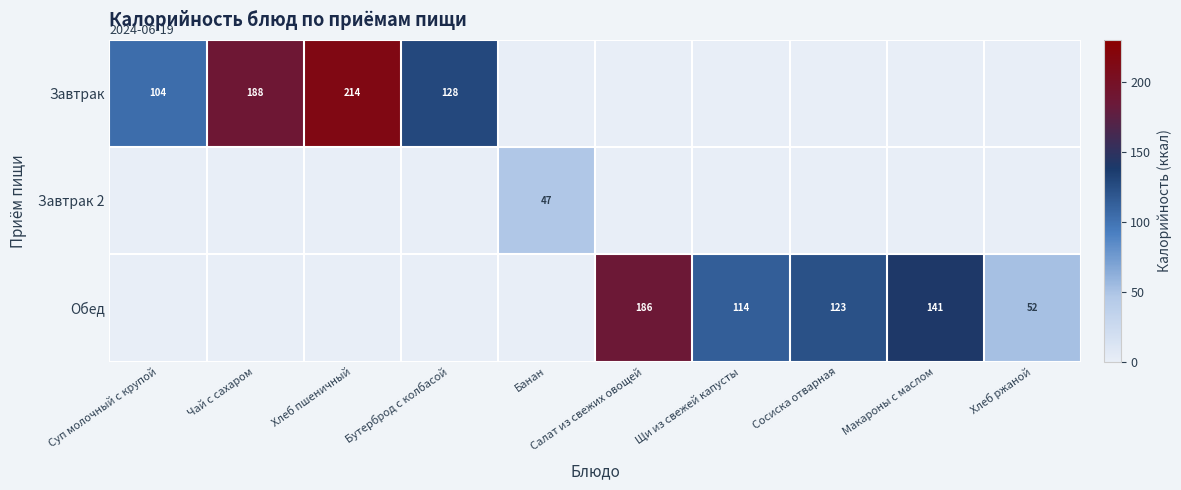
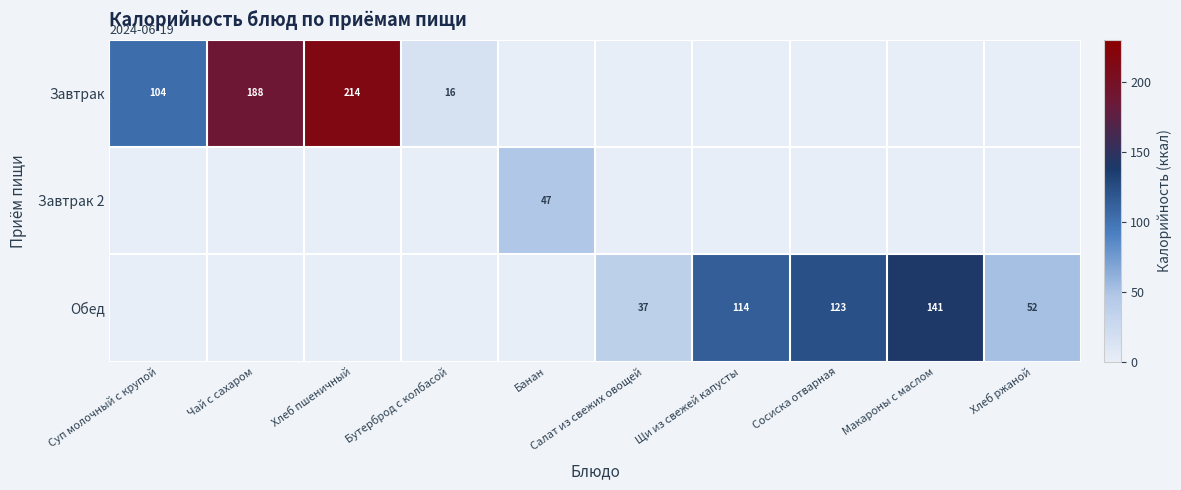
Завтрак, Бутерброд с колбасой: 128 -> 16
Обед, Салат из свежих овощей: 186 -> 37
